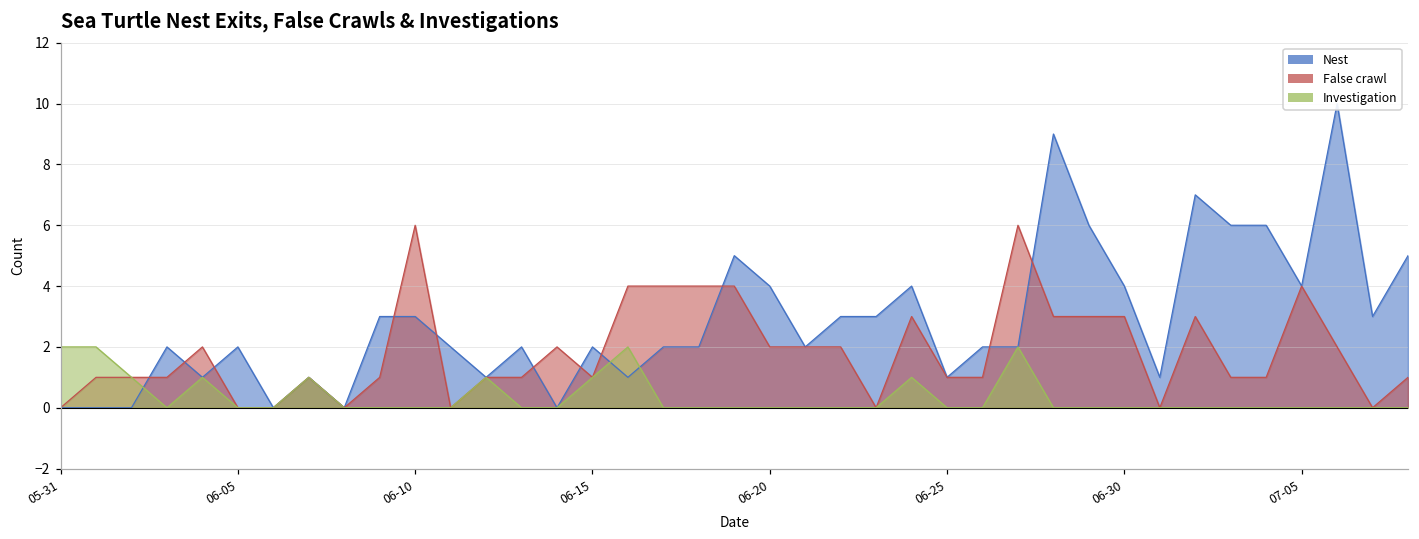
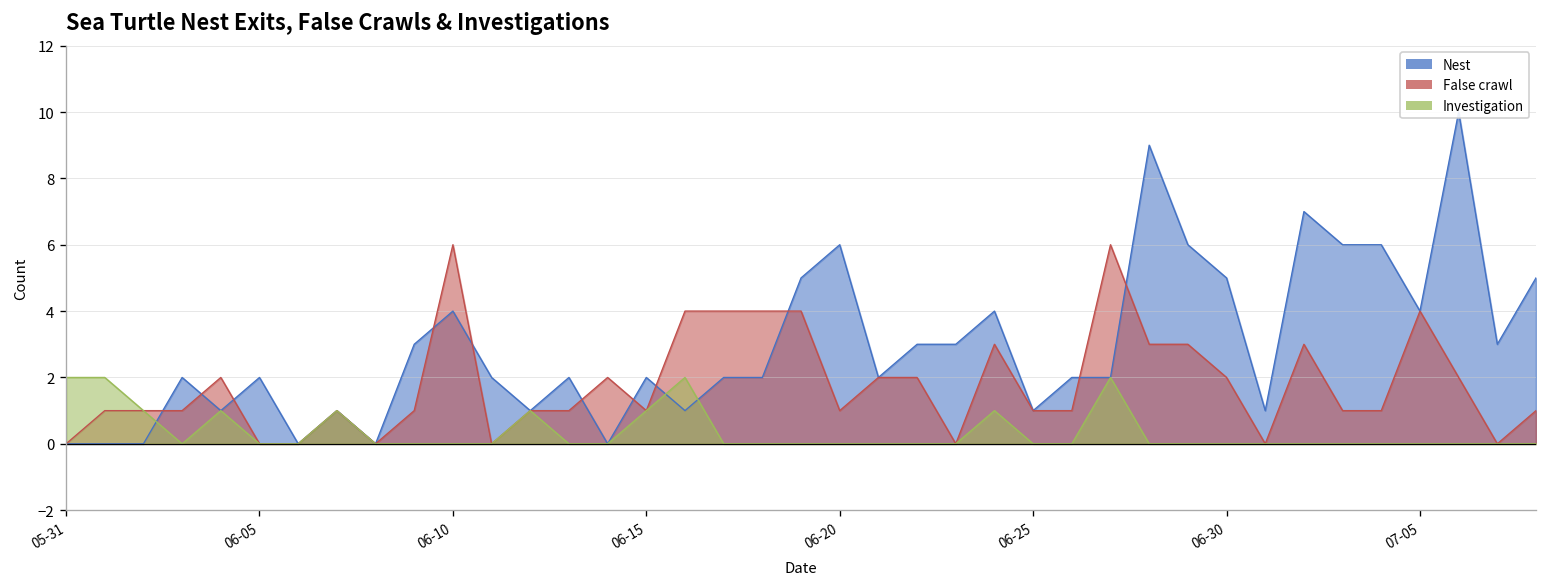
Nest, 06-10: 3 -> 4
Nest, 06-20: 4 -> 6
False crawl, 06-20: 2 -> 1
Nest, 06-30: 4 -> 5
False crawl, 06-30: 3 -> 2
